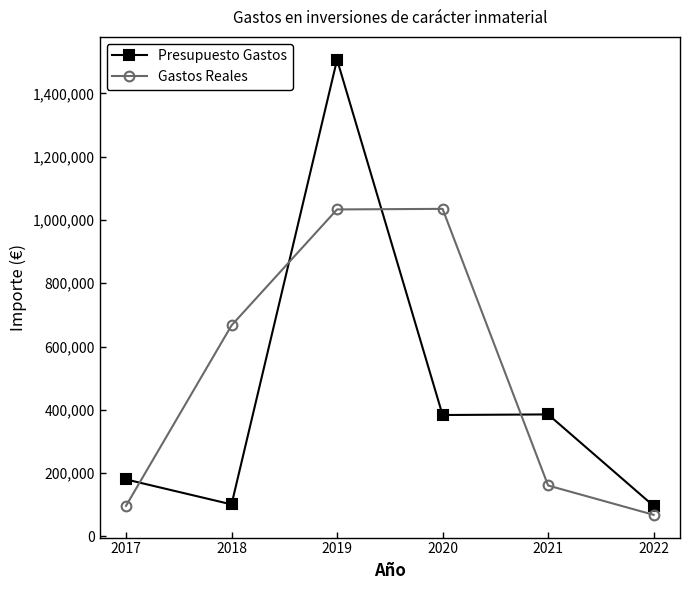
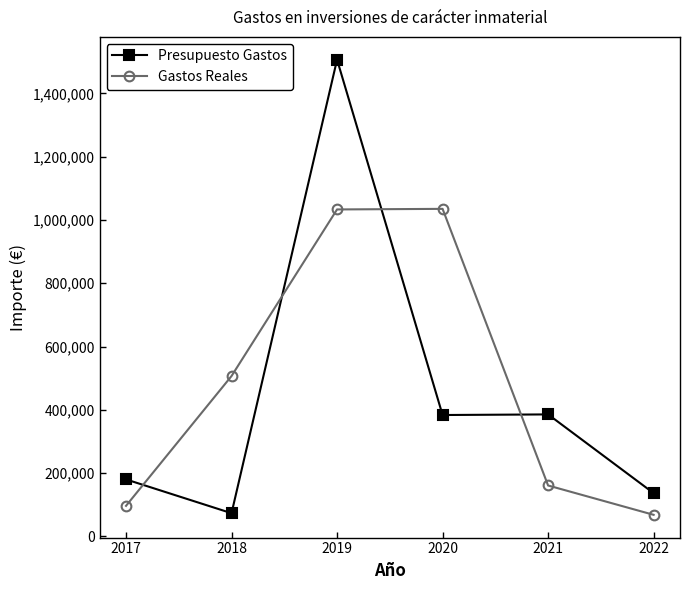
Presupuesto Gastos, 2018: 100,000 -> 70,000
Gastos Reales, 2018: 670,000 -> 510,000
Presupuesto Gastos, 2022: 100,000 -> 140,000
